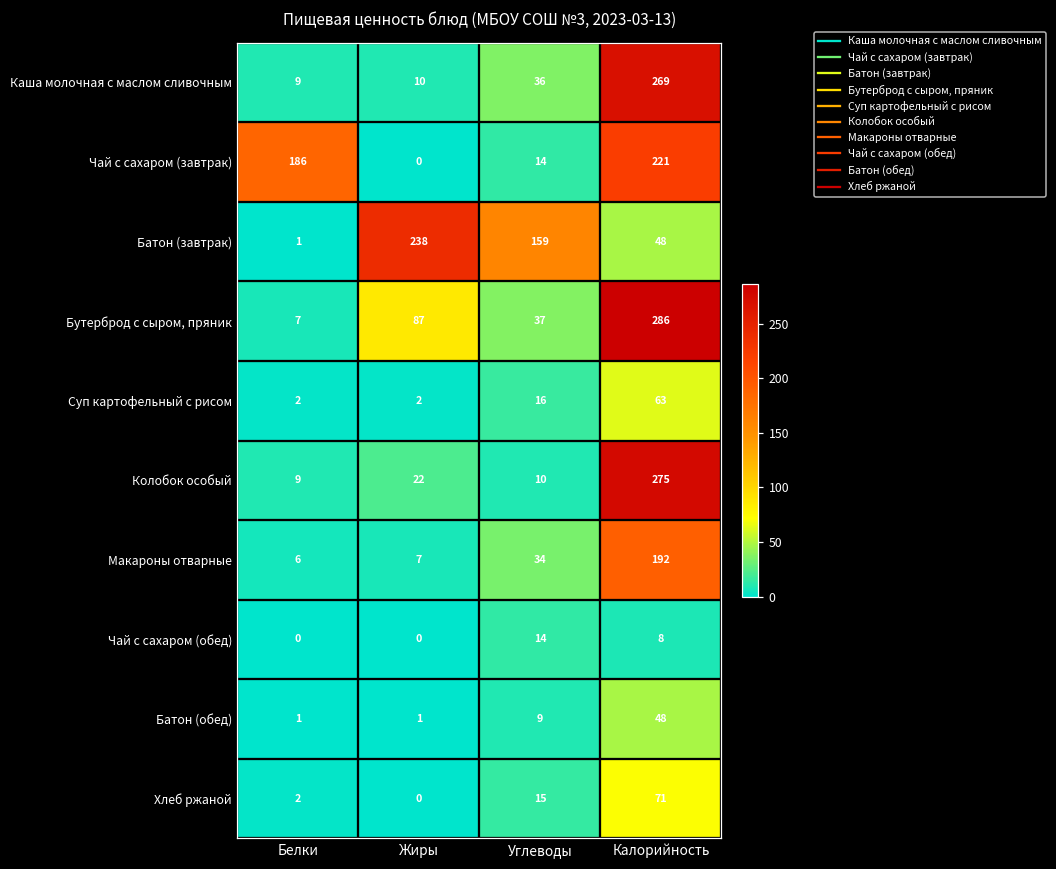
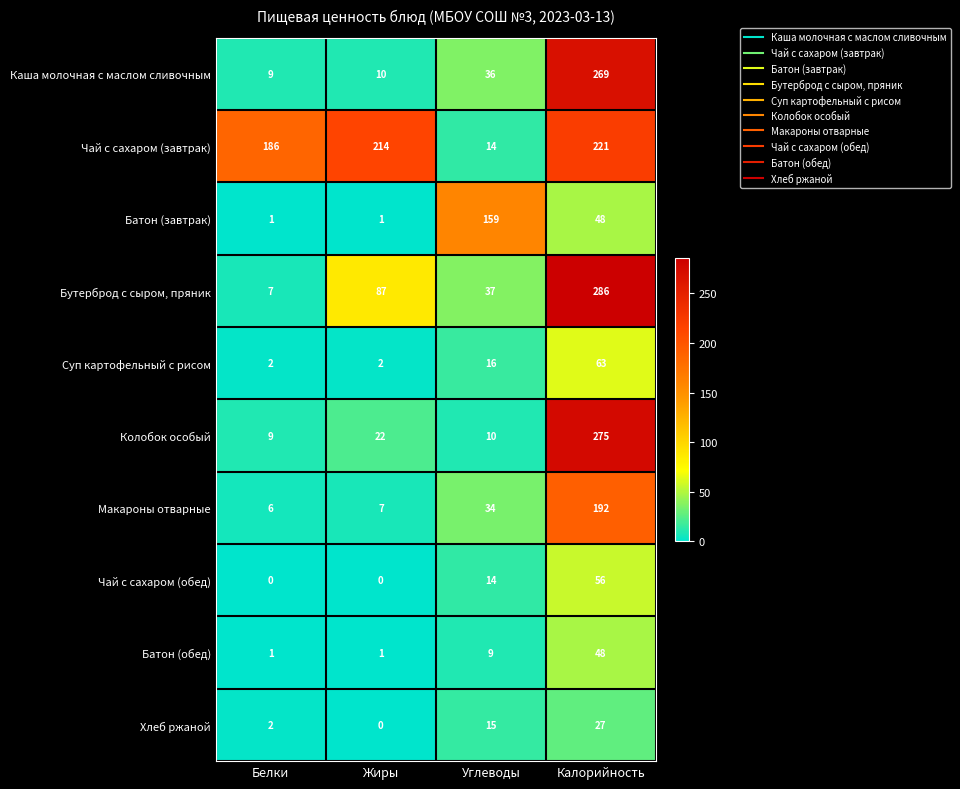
Чай с сахаром (завтрак), Жиры: 0 -> 214
Батон (завтрак), Жиры: 238 -> 1
Чай с сахаром (обед), Калорийность: 8 -> 56
Хлеб ржаной, Калорийность: 71 -> 27
